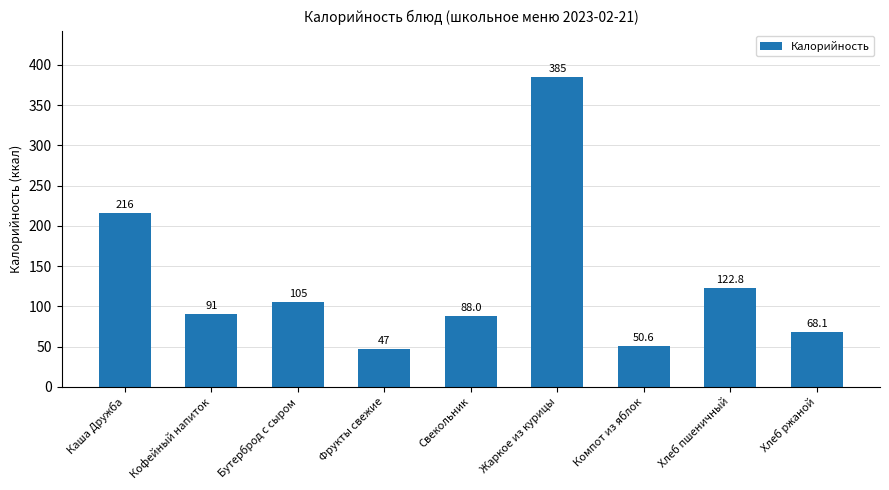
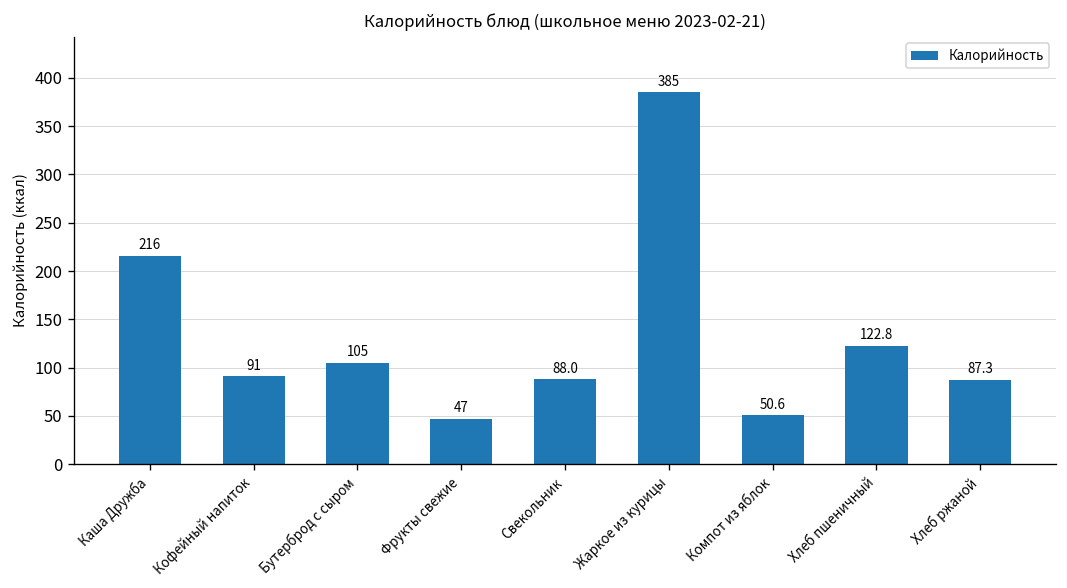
Хлеб ржаной: 68.1 -> 87.3
